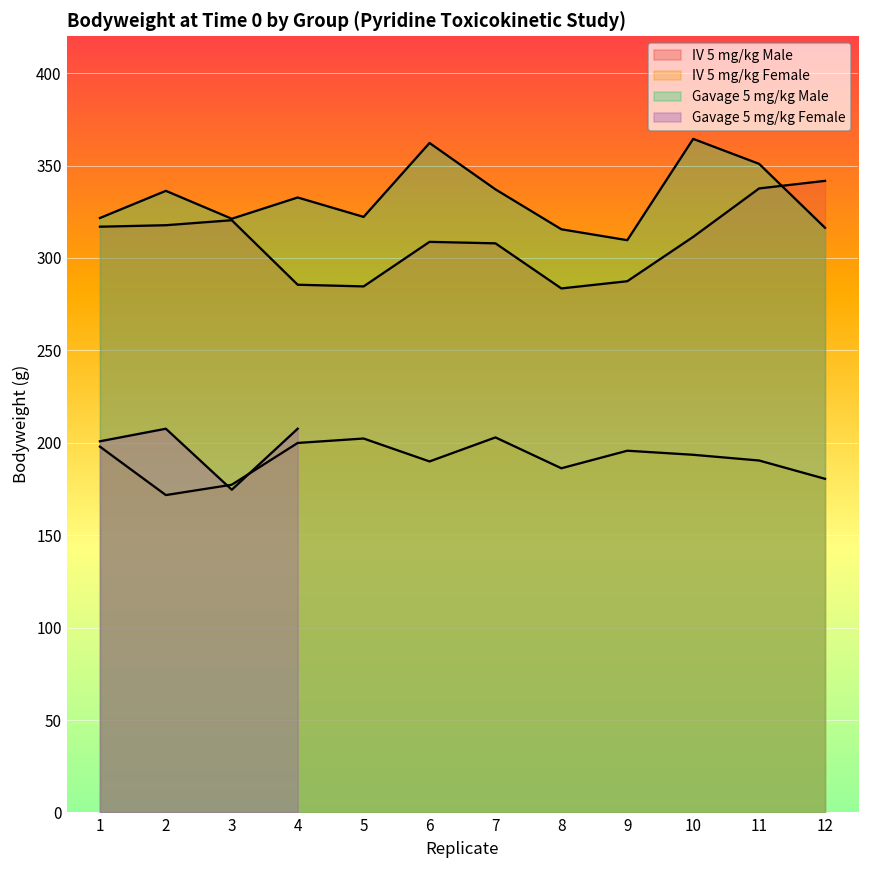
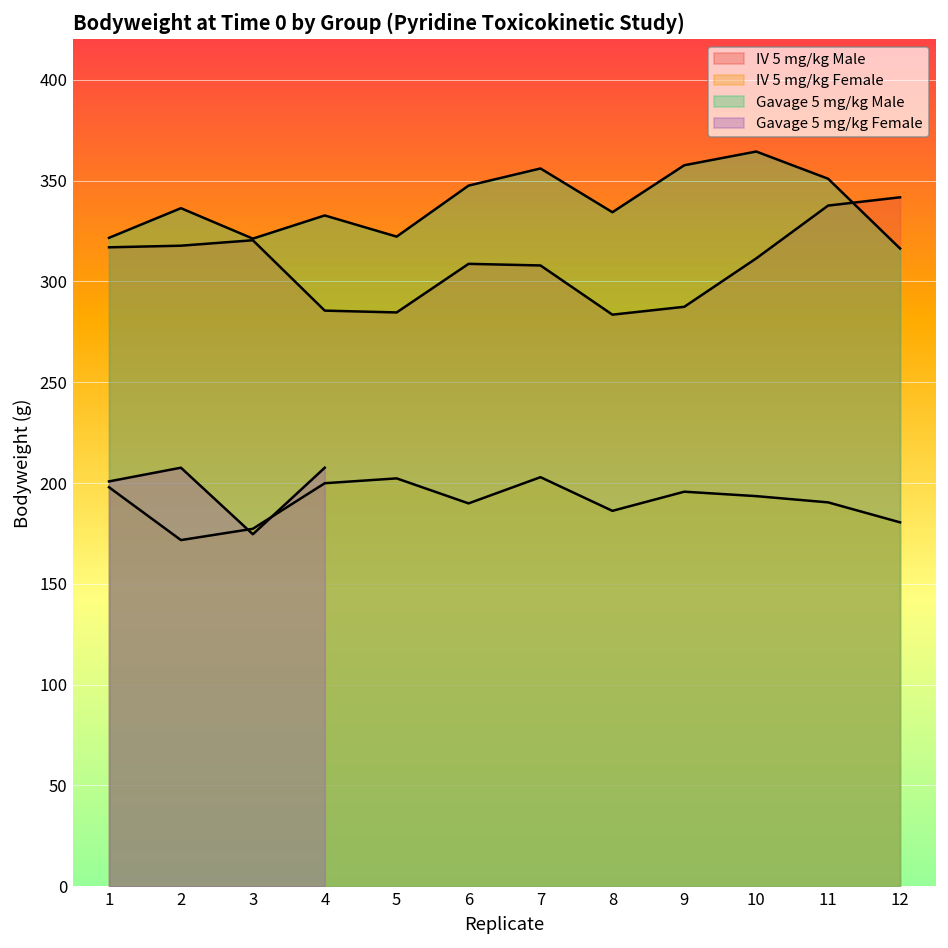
Gavage 5 mg/kg Male, 6: 362 -> 348
Gavage 5 mg/kg Male, 7: 337 -> 356
Gavage 5 mg/kg Male, 8: 316 -> 334
Gavage 5 mg/kg Male, 9: 310 -> 358
